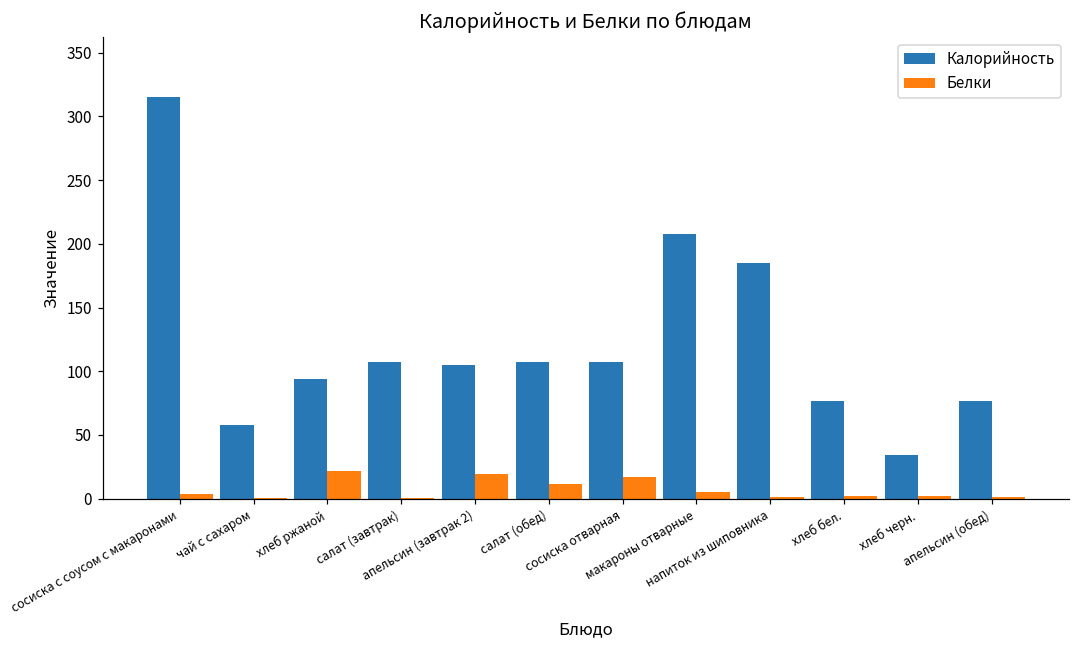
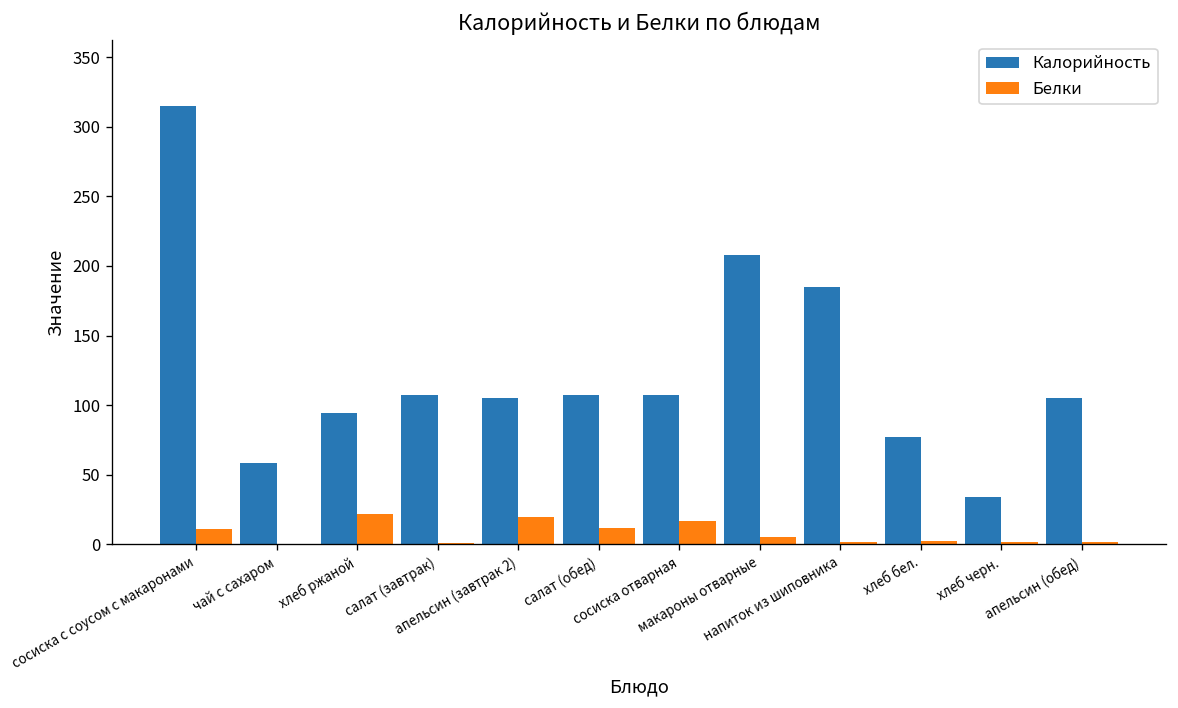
Белки, сосиска с соусом с макаронами: 4 -> 11
Калорийность, апельсин (обед): 77 -> 105
